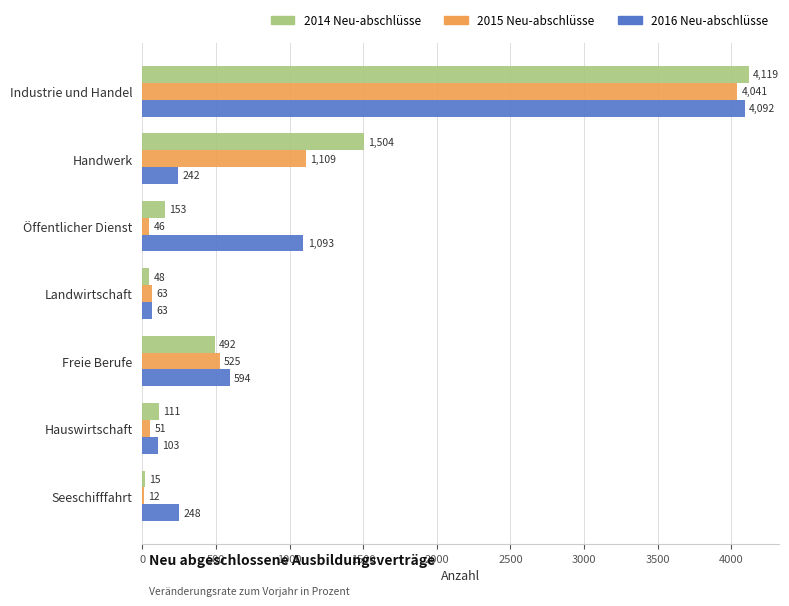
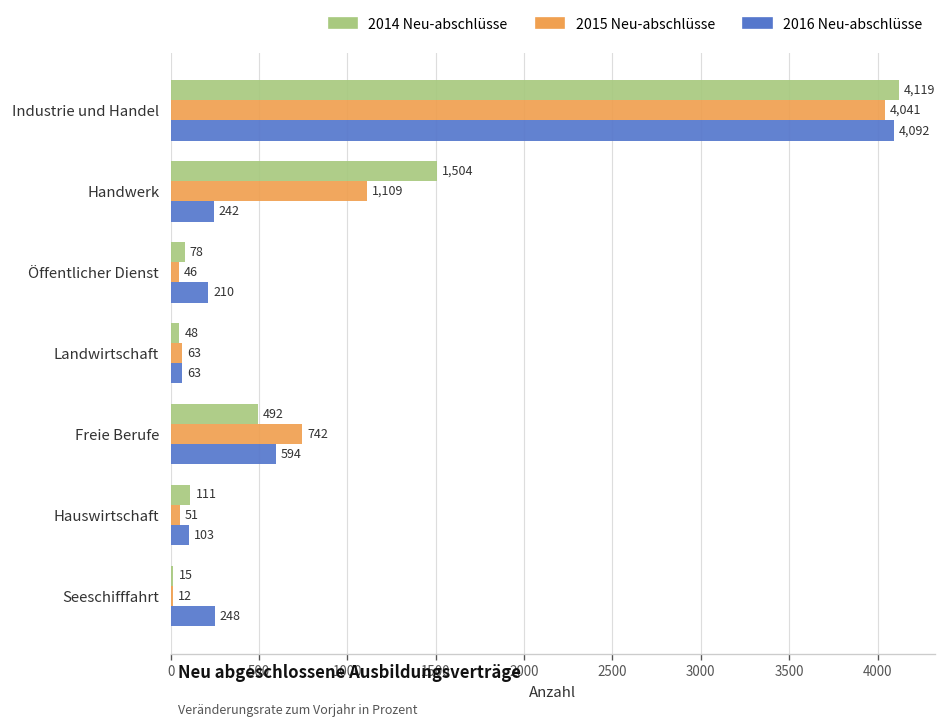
2014 Neu-abschlüsse, Öffentlicher Dienst: 153 -> 78
2016 Neu-abschlüsse, Öffentlicher Dienst: 1,093 -> 210
2015 Neu-abschlüsse, Freie Berufe: 525 -> 742
